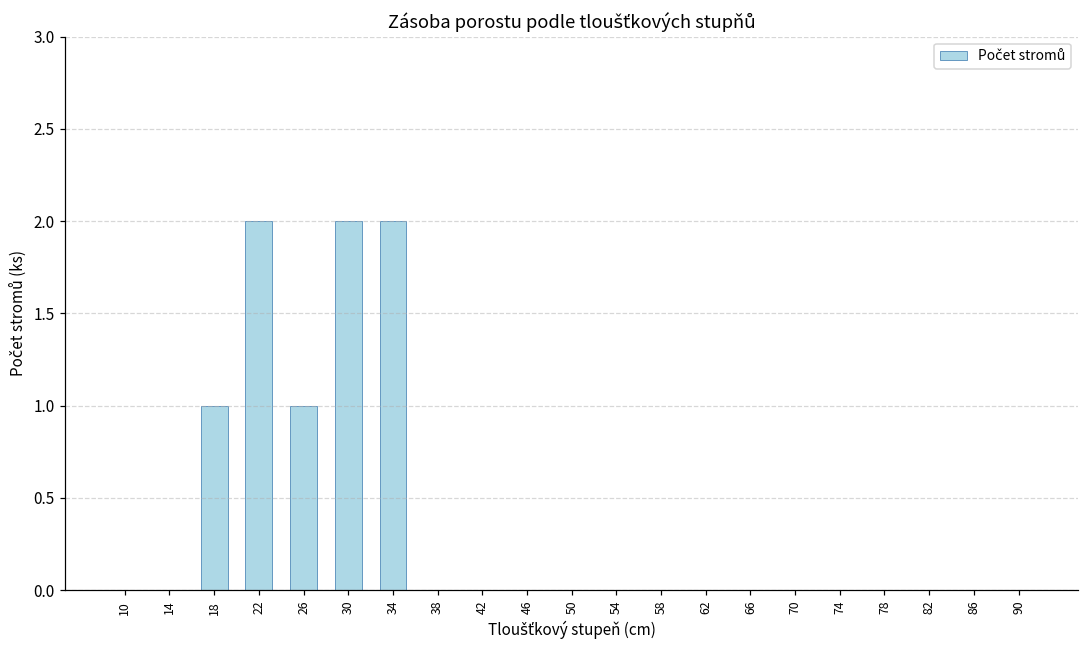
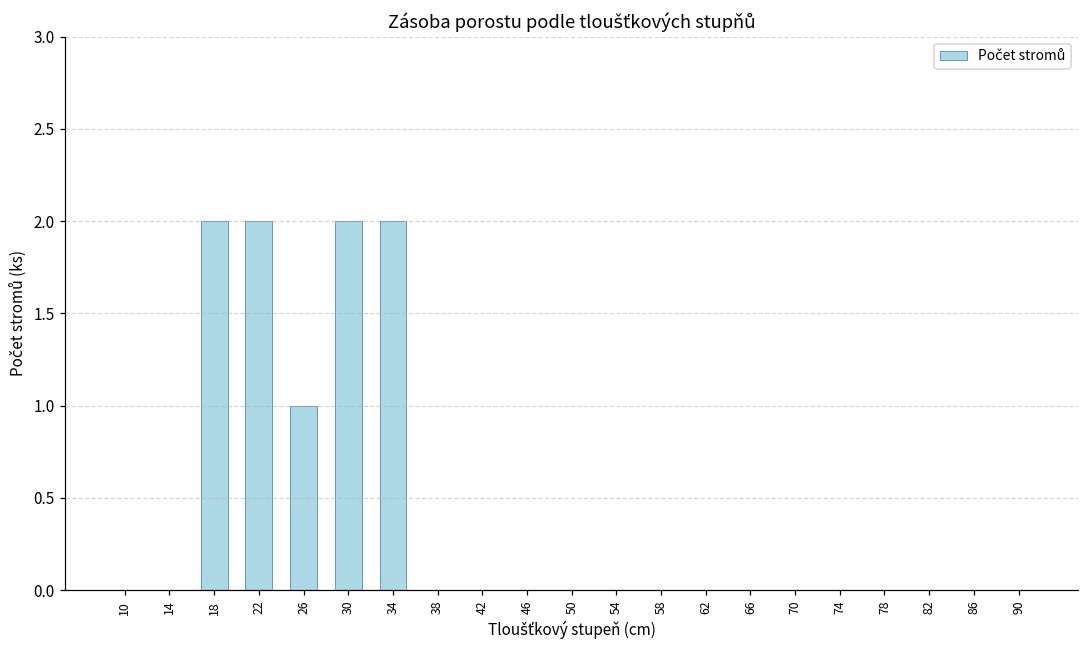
18: 1 -> 2
